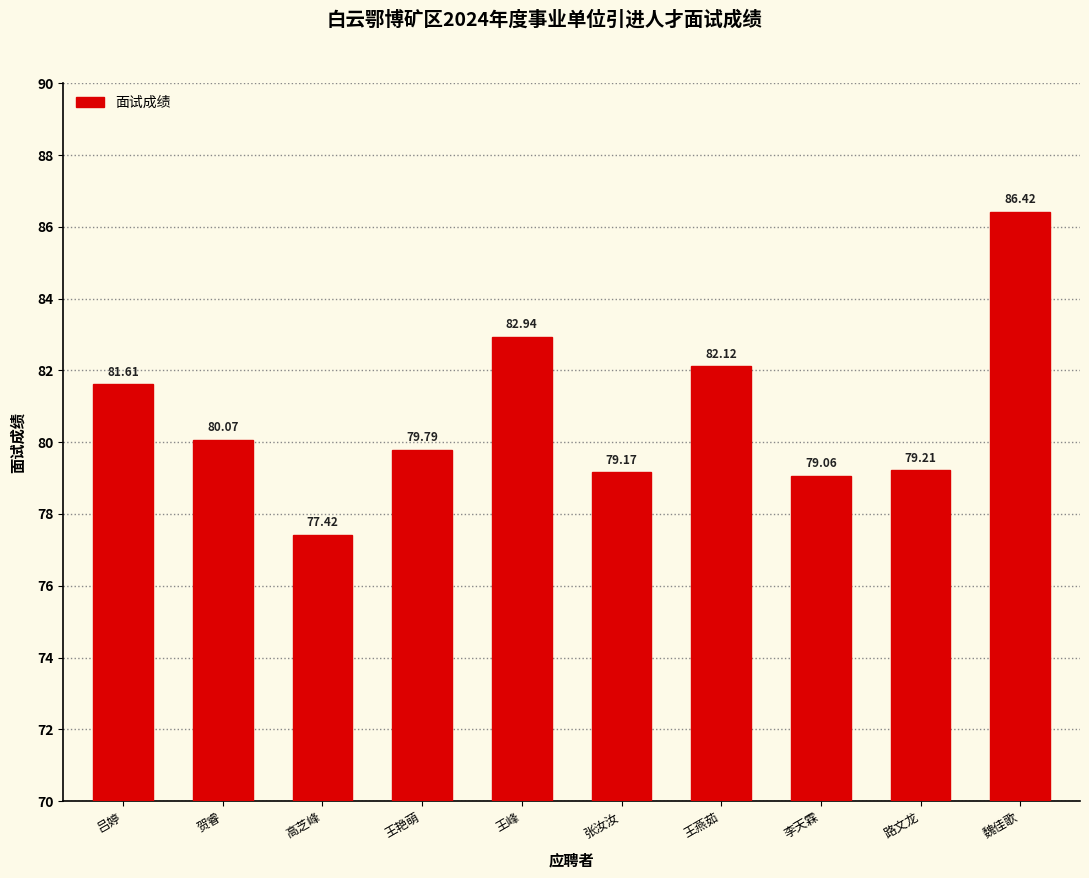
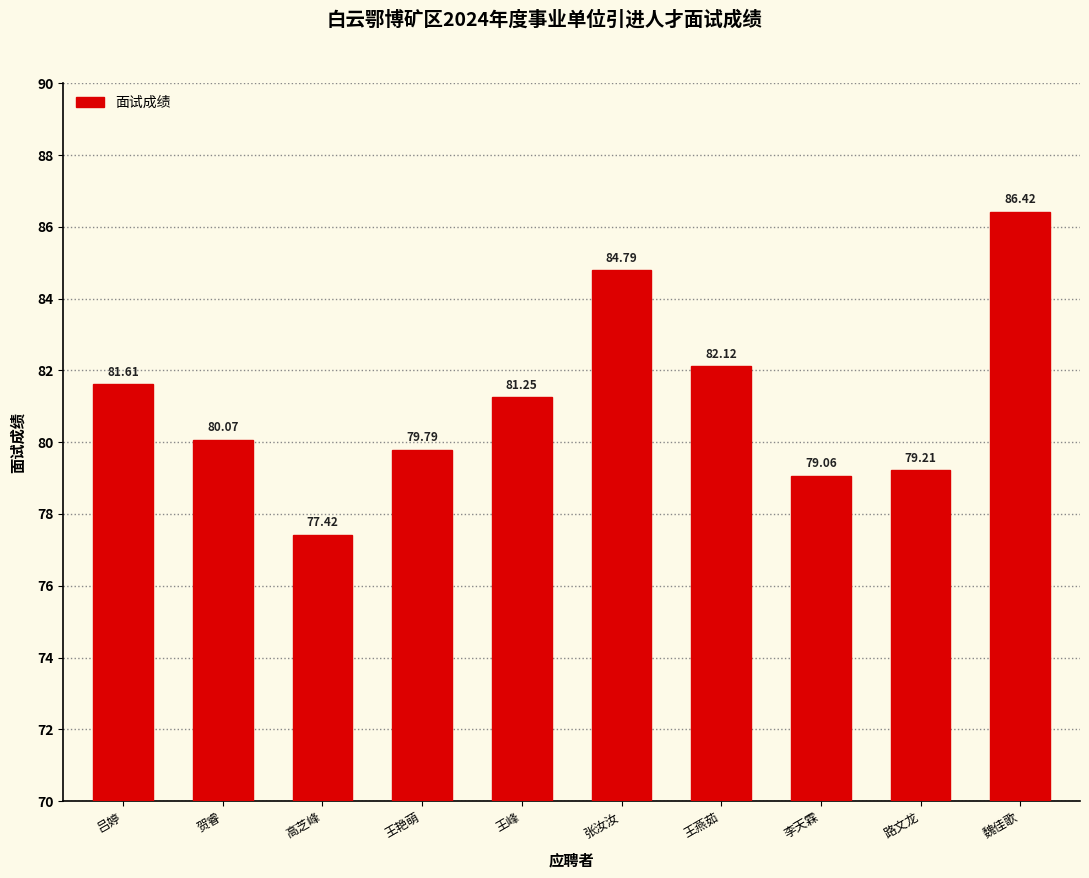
王峰: 82.94 -> 81.25
张汝汝: 79.17 -> 84.79
